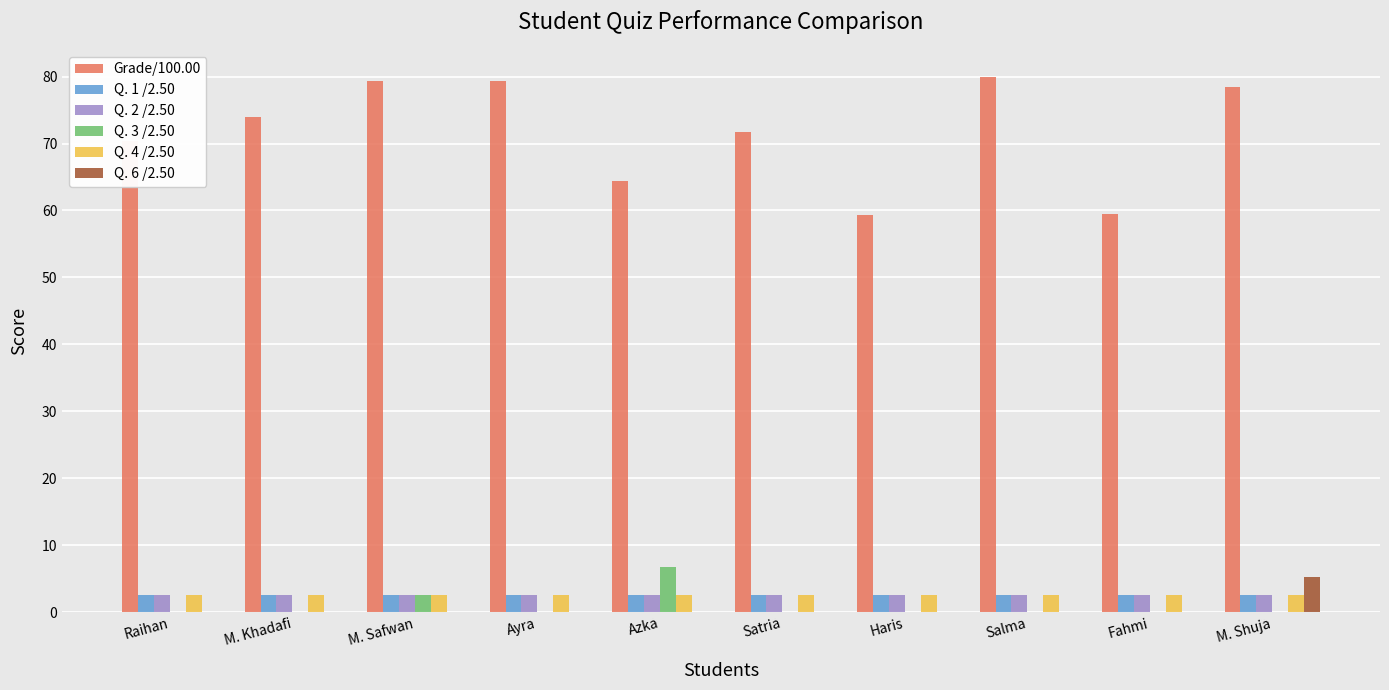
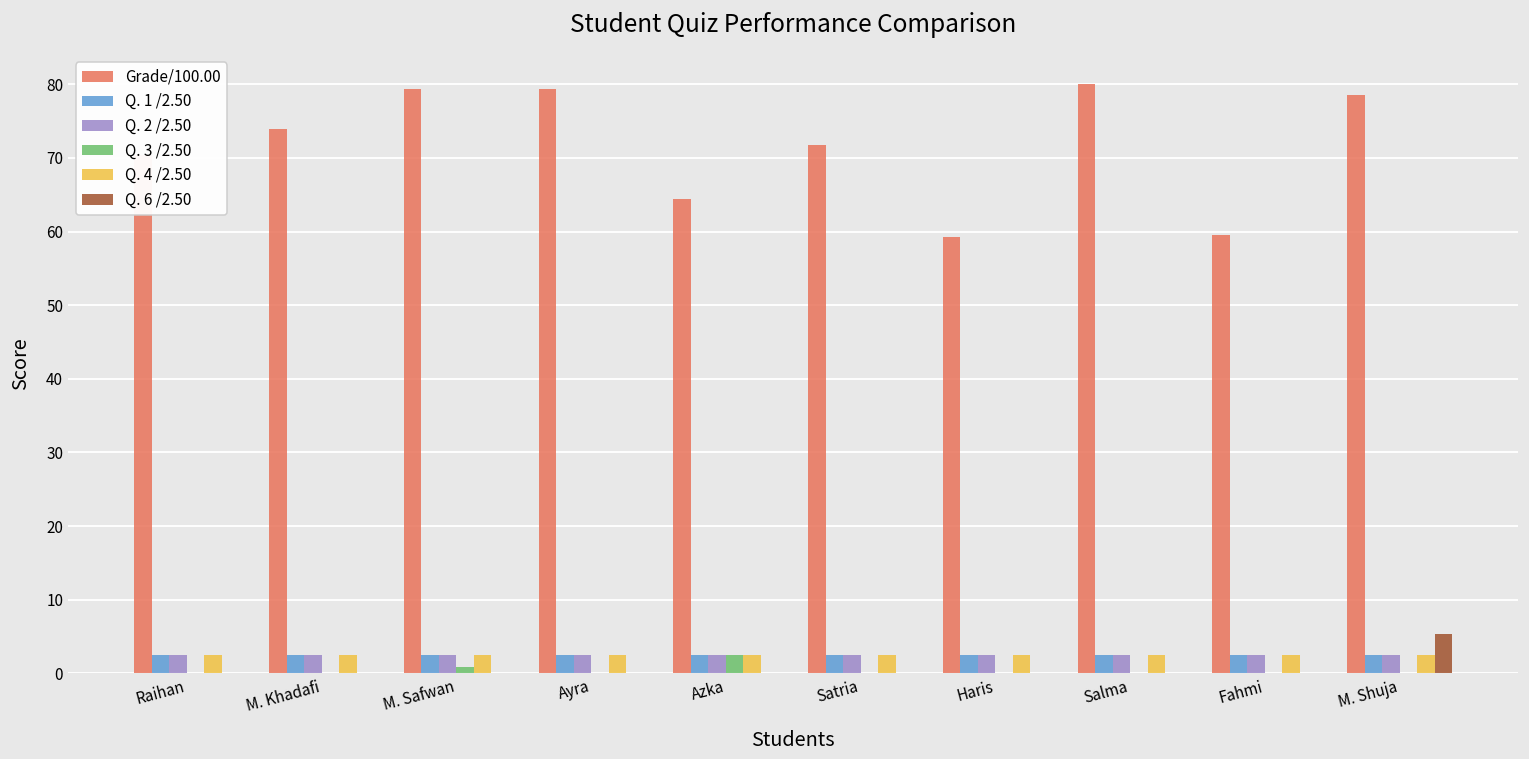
Q. 3 /2.50, M. Safwan: 3 -> 1
Q. 3 /2.50, Azka: 7 -> 3
